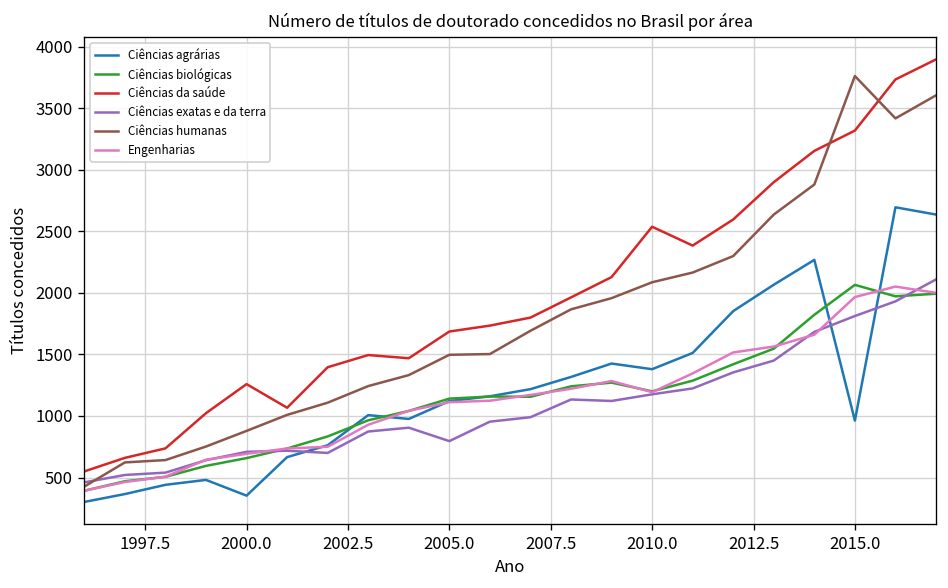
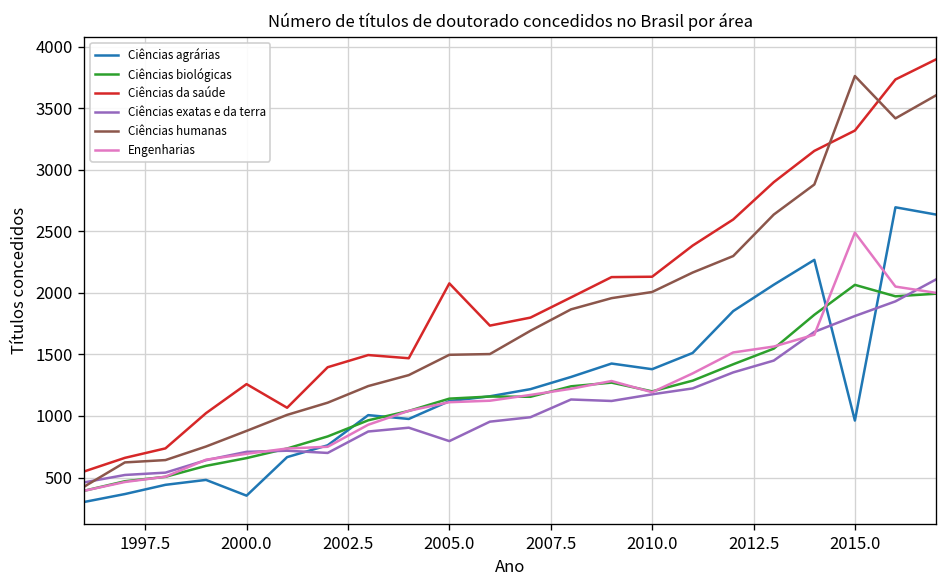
Ciências da saúde, 2005.0: 1690 -> 2080
Ciências da saúde, 2010.0: 2540 -> 2130
Ciências humanas, 2010.0: 2090 -> 2010
Engenharias, 2015.0: 1970 -> 2490
